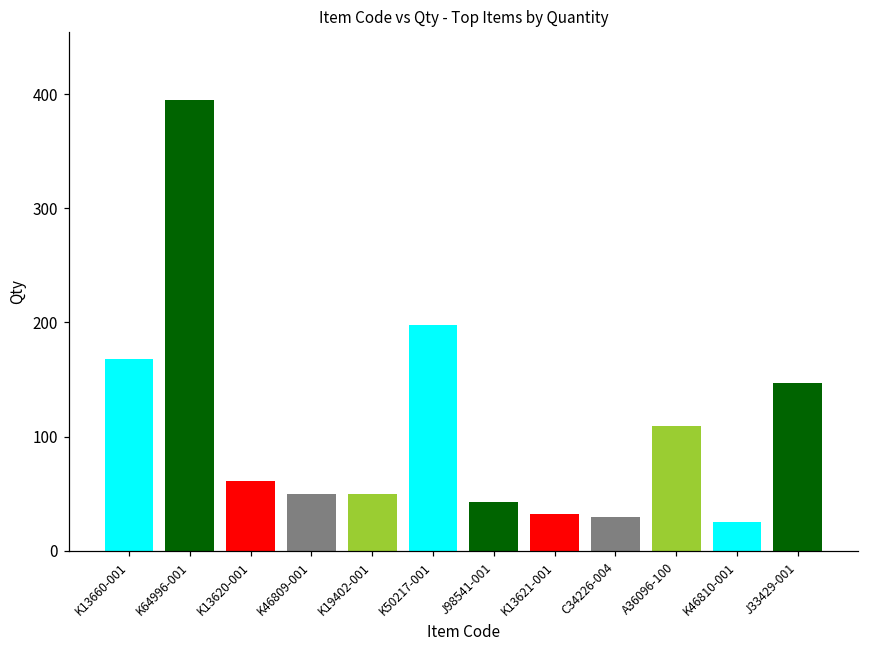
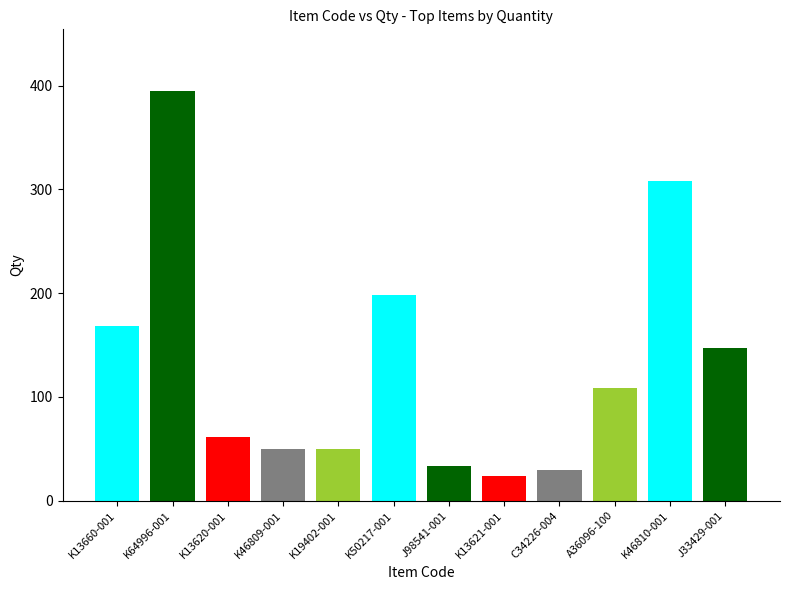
J98541-001: 43 -> 33
K13621-001: 32 -> 24
K46810-001: 25 -> 308
